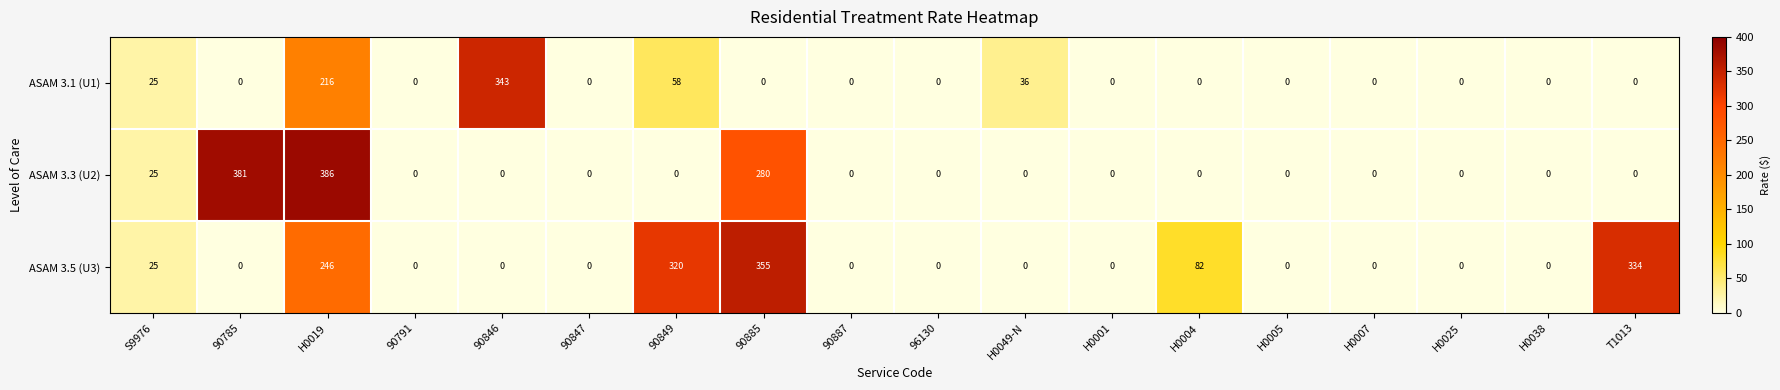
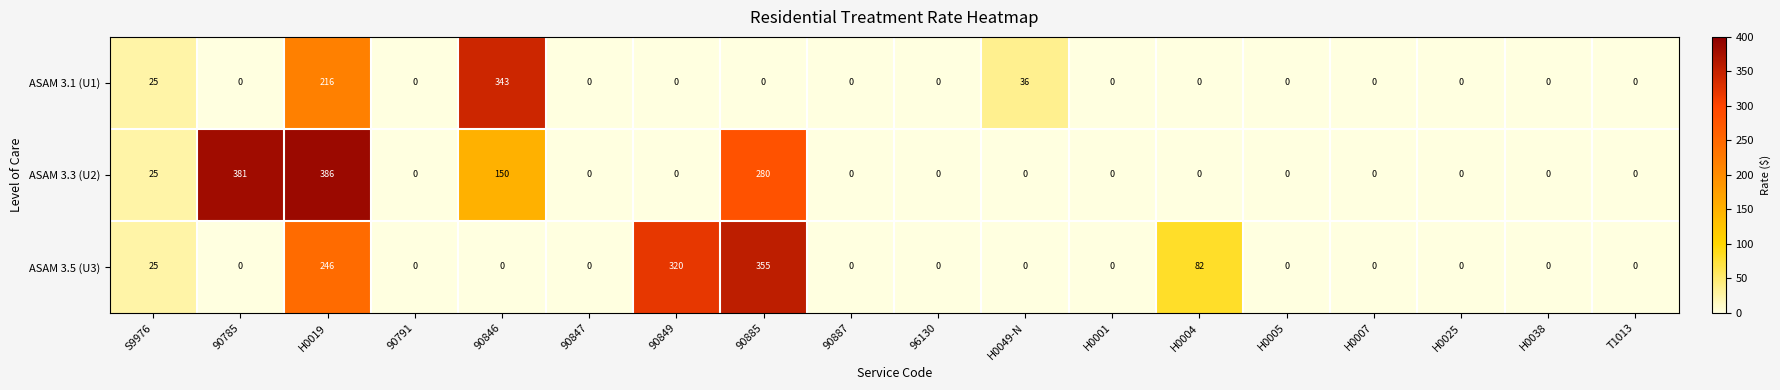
ASAM 3.1 (U1), 90849: 58 -> 0
ASAM 3.3 (U2), 90846: 0 -> 150
ASAM 3.5 (U3), T1013: 334 -> 0
